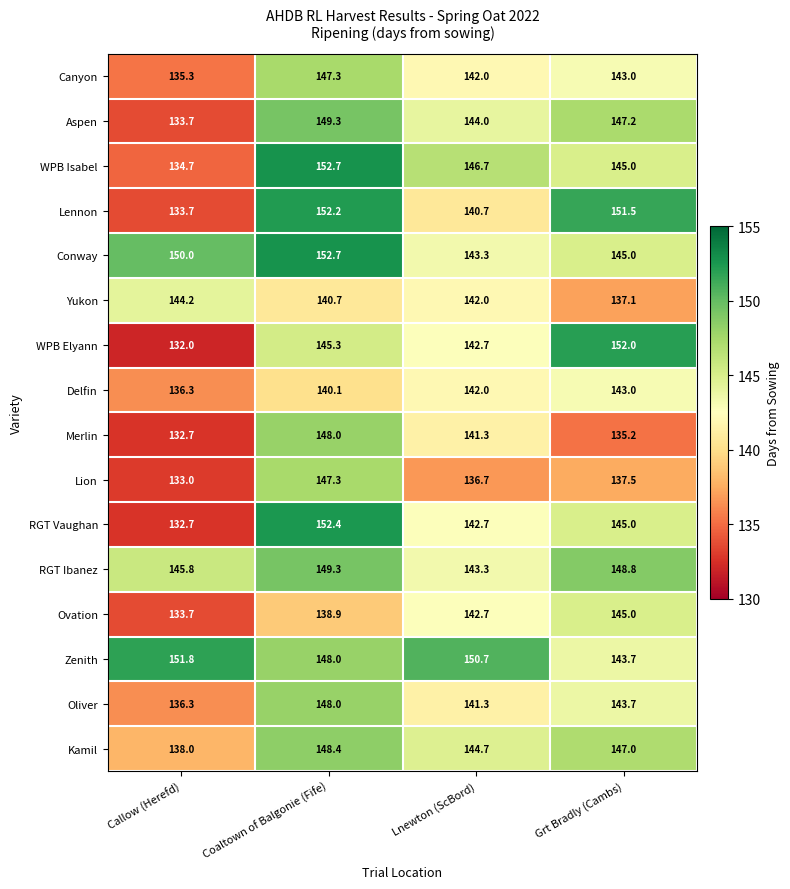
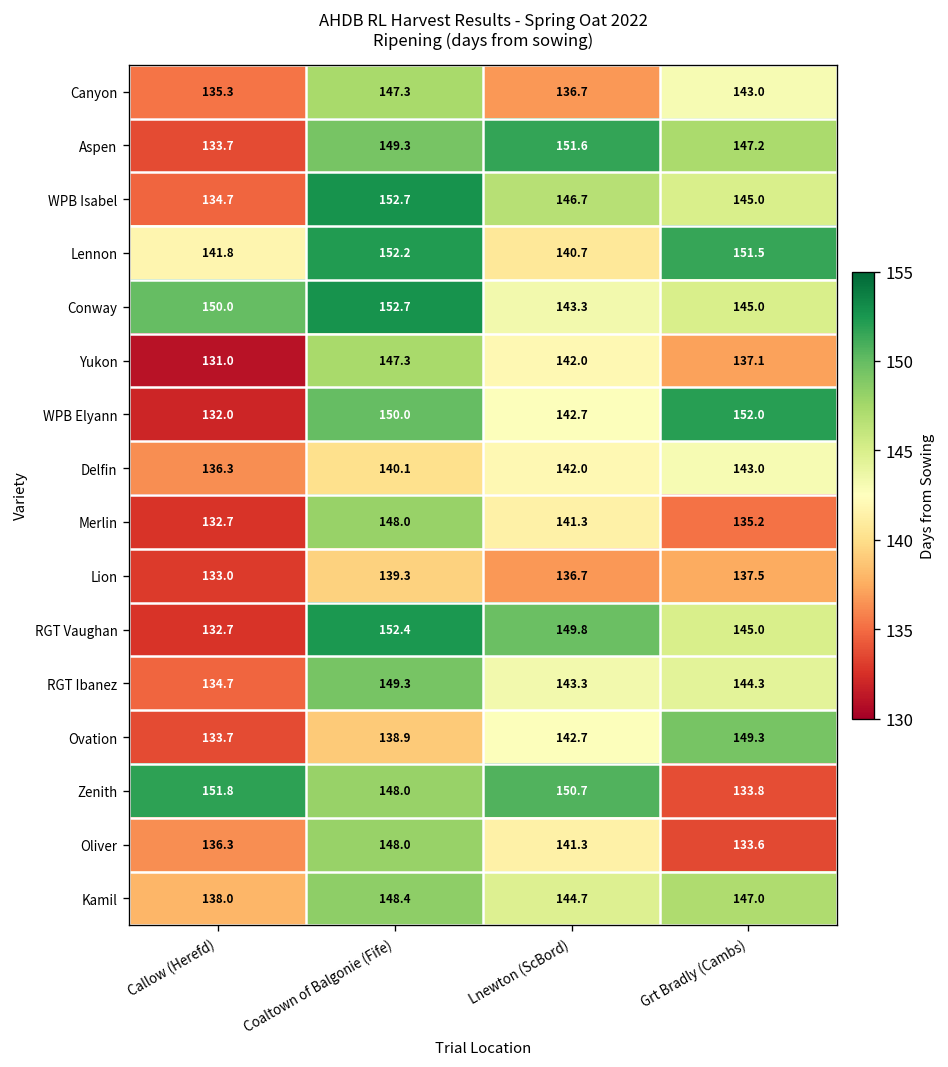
Canyon, Lnewton (ScBord): 142.0 -> 136.7
Aspen, Lnewton (ScBord): 144.0 -> 151.6
Lennon, Callow (Herefd): 133.7 -> 141.8
Yukon, Callow (Herefd): 144.2 -> 131.0
Yukon, Coaltown of Balgonie (Fife): 140.7 -> 147.3
WPB Elyann, Coaltown of Balgonie (Fife): 145.3 -> 150.0
Lion, Coaltown of Balgonie (Fife): 147.3 -> 139.3
RGT Vaughan, Lnewton (ScBord): 142.7 -> 149.8
RGT Ibanez, Callow (Herefd): 145.8 -> 134.7
RGT Ibanez, Grt Bradly (Cambs): 148.8 -> 144.3
Ovation, Grt Bradly (Cambs): 145.0 -> 149.3
Zenith, Grt Bradly (Cambs): 143.7 -> 133.8
Oliver, Grt Bradly (Cambs): 143.7 -> 133.6
